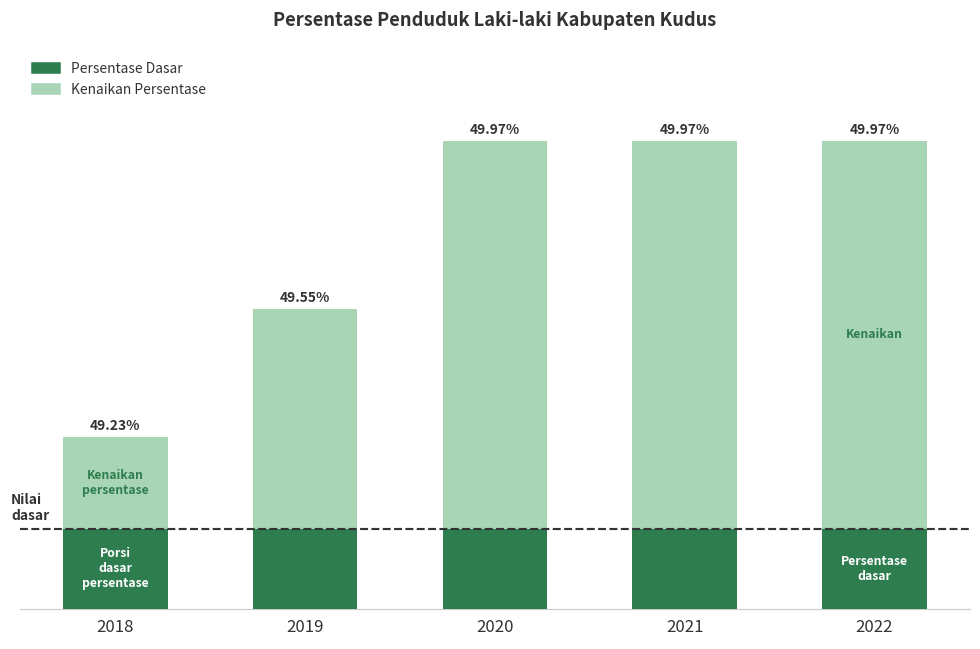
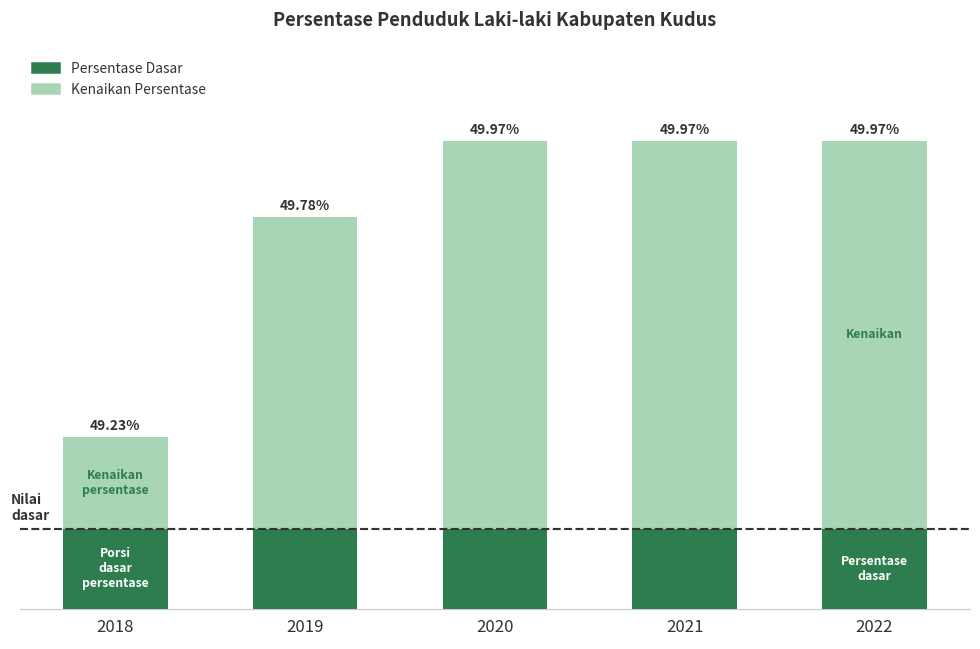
Kenaikan Persentase, 2019: 49.55% -> 49.78%
